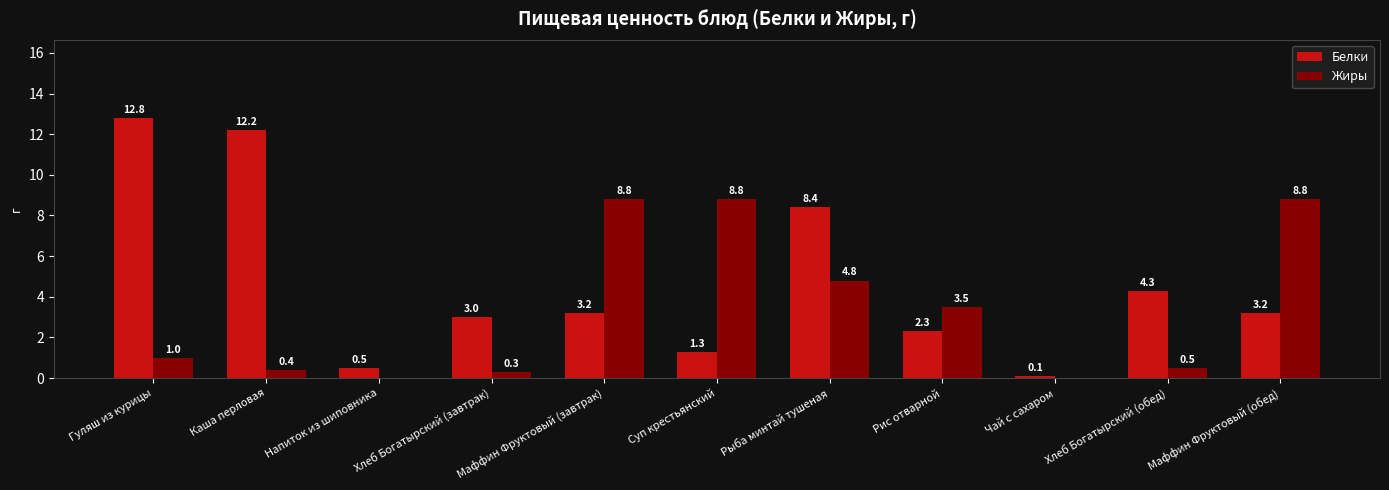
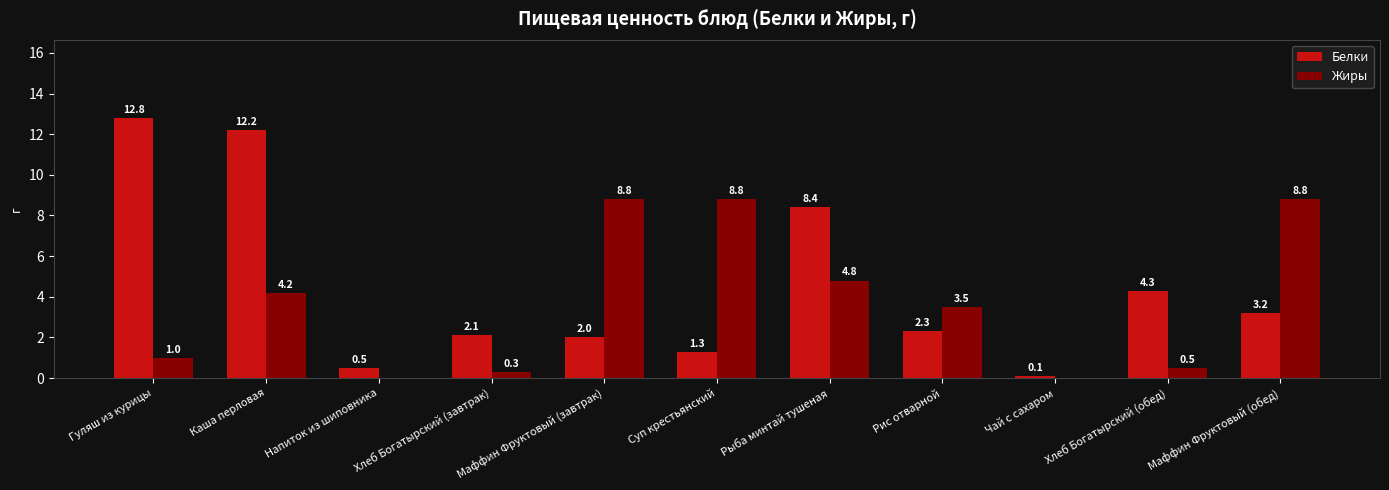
Жиры, Каша перловая: 0.4 -> 4.2
Белки, Хлеб Богатырский (завтрак): 3.0 -> 2.1
Белки, Маффин Фруктовый (завтрак): 3.2 -> 2.0
